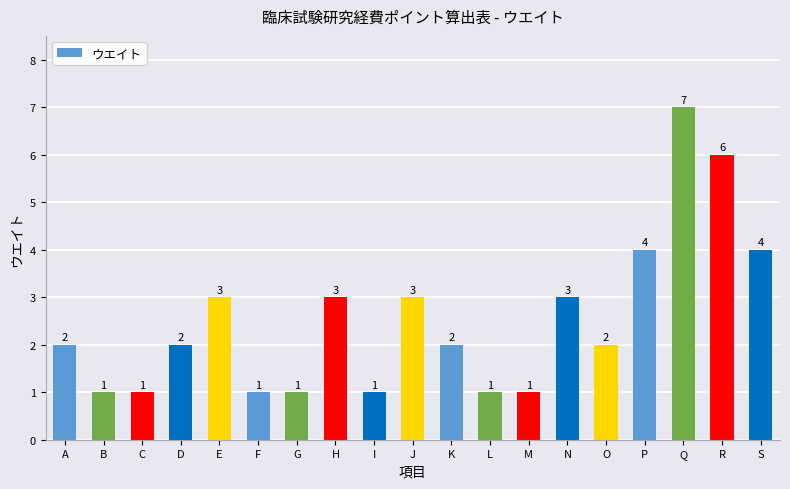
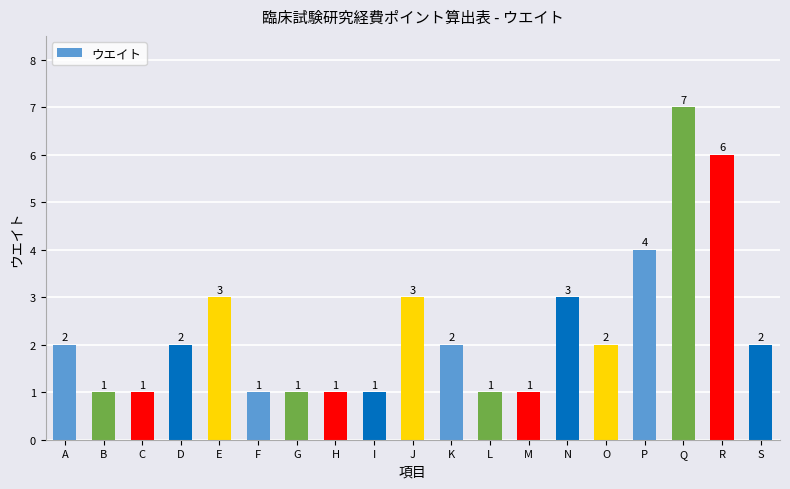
H: 3 -> 1
S: 4 -> 2
